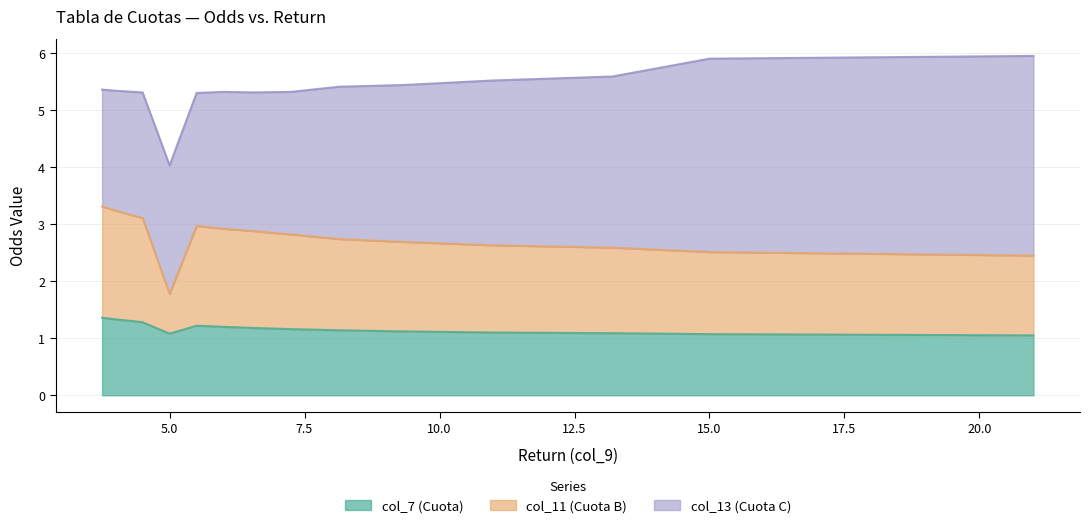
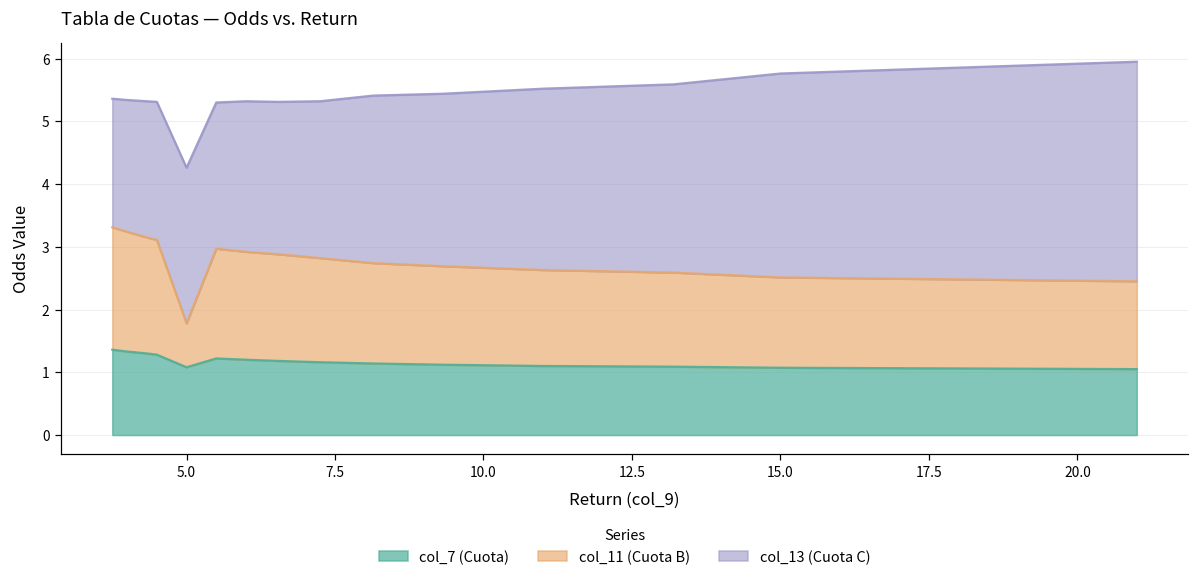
col_13 (Cuota C), 5.0: 2.3 -> 2.5
col_13 (Cuota C), 15.0: 3.4 -> 3.3
